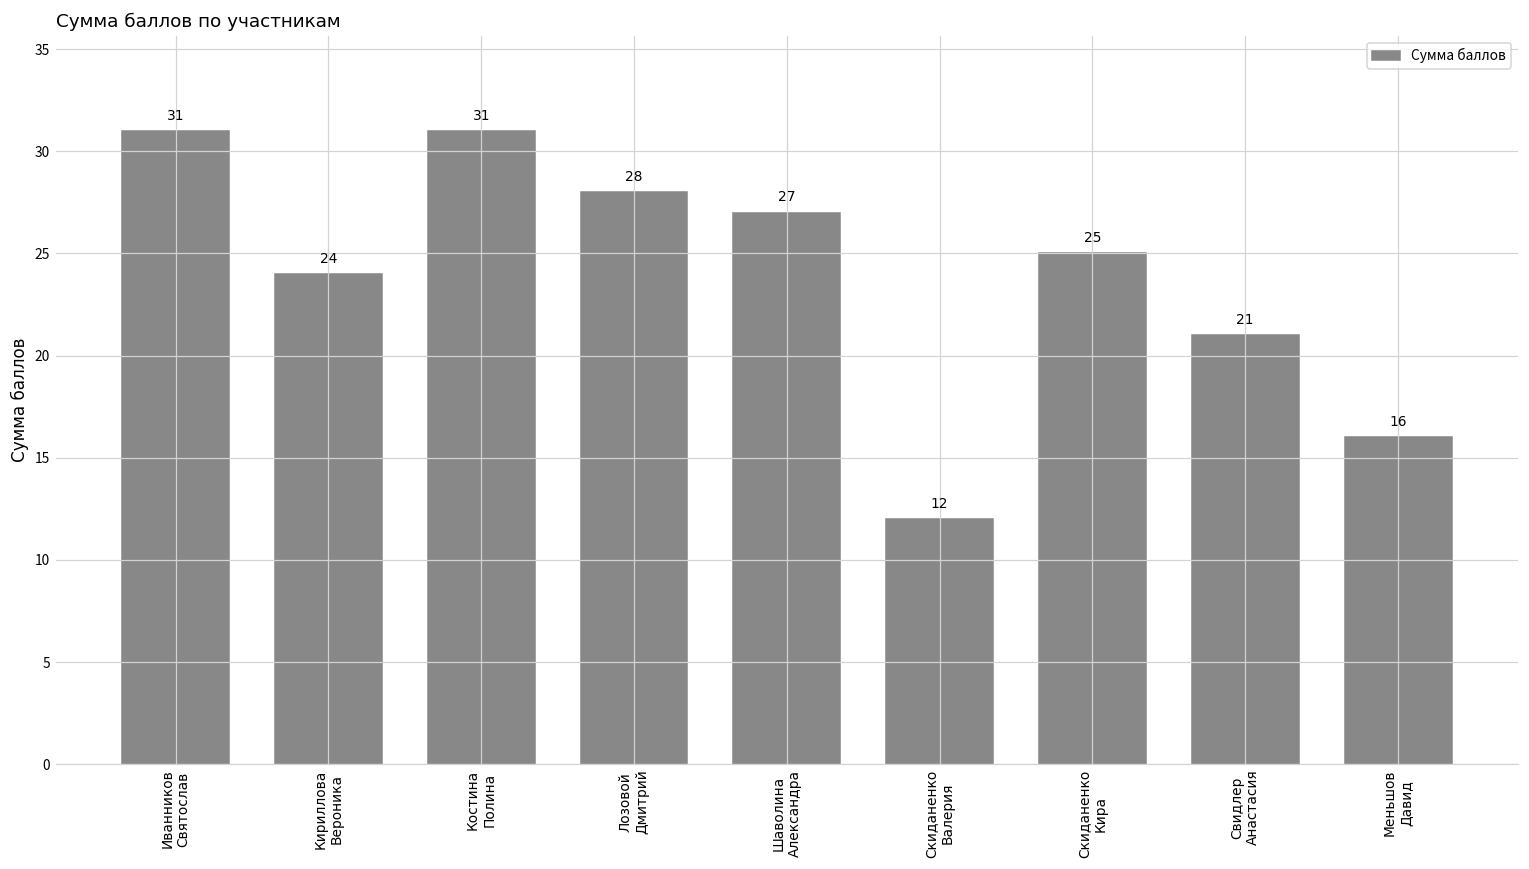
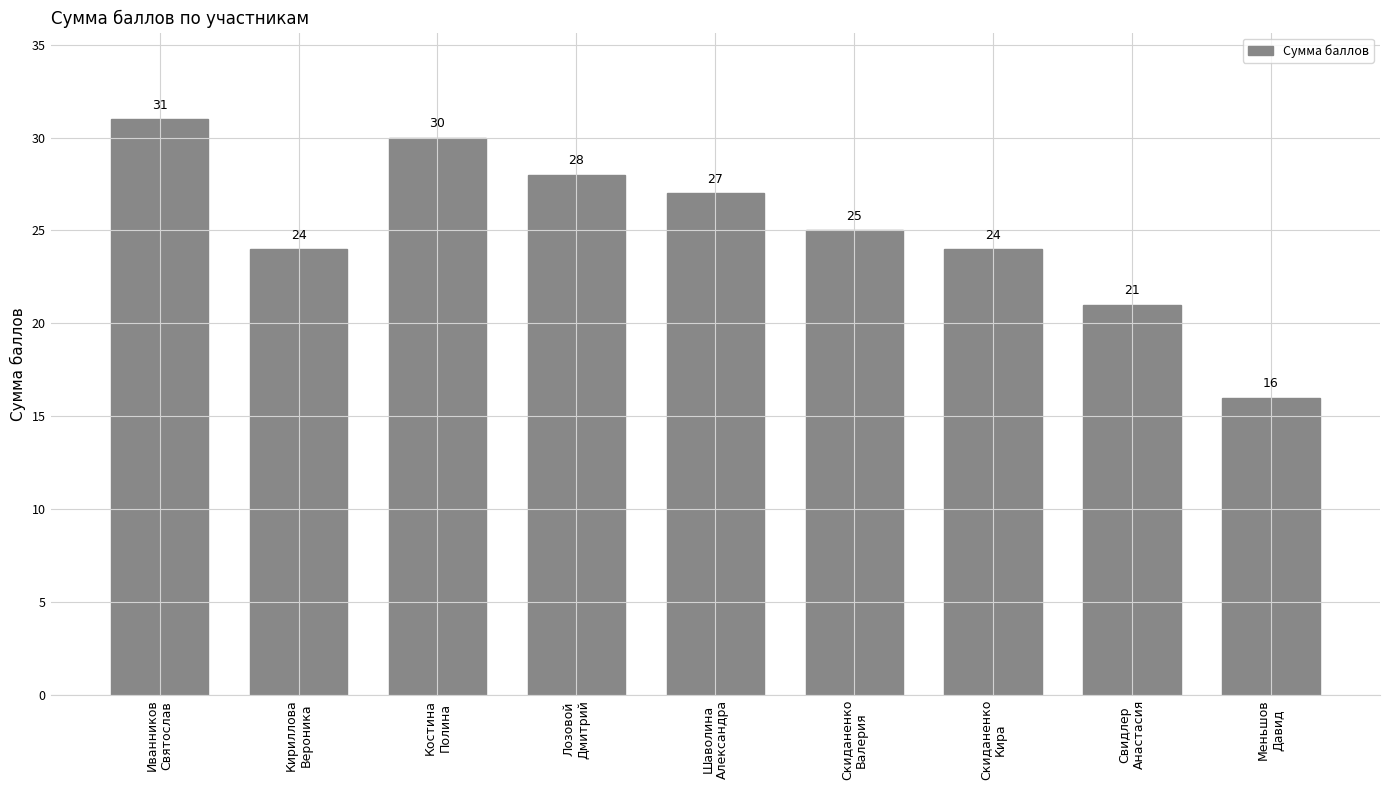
Костина Полина: 31 -> 30
Скиданенко Валерия: 12 -> 25
Скиданенко Кира: 25 -> 24
